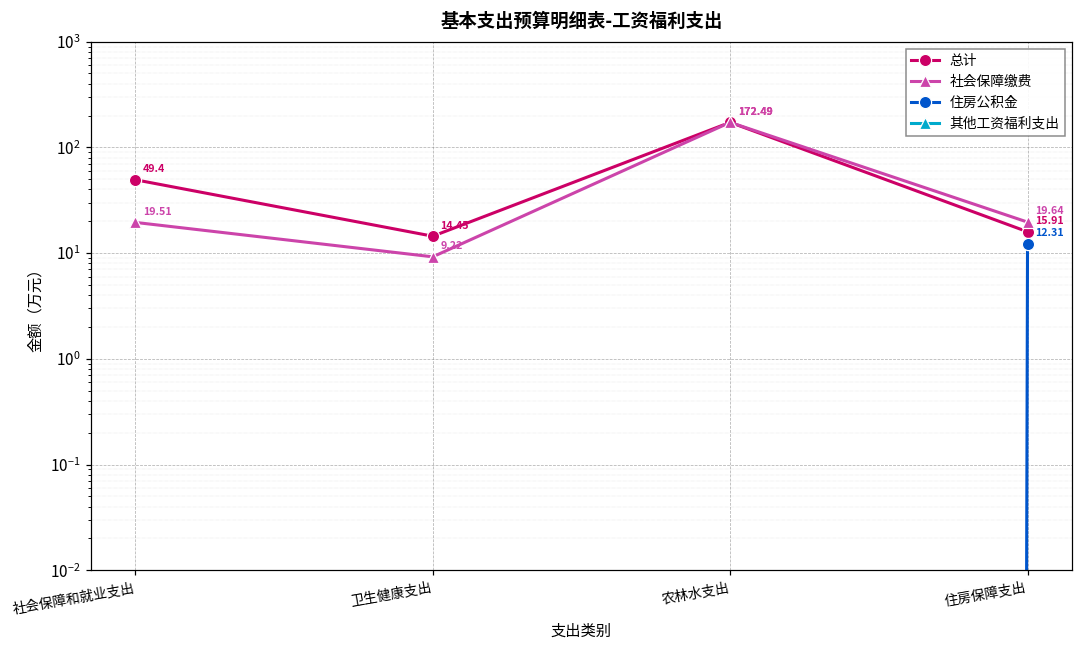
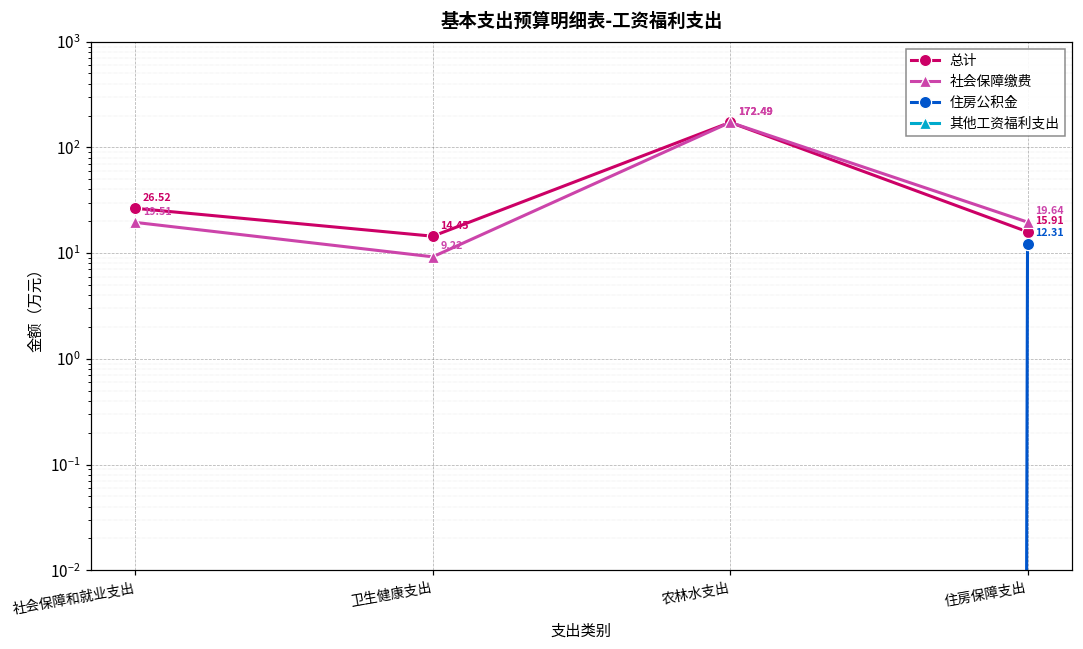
总计, 社会保障和就业支出: 49.4 -> 26.52
